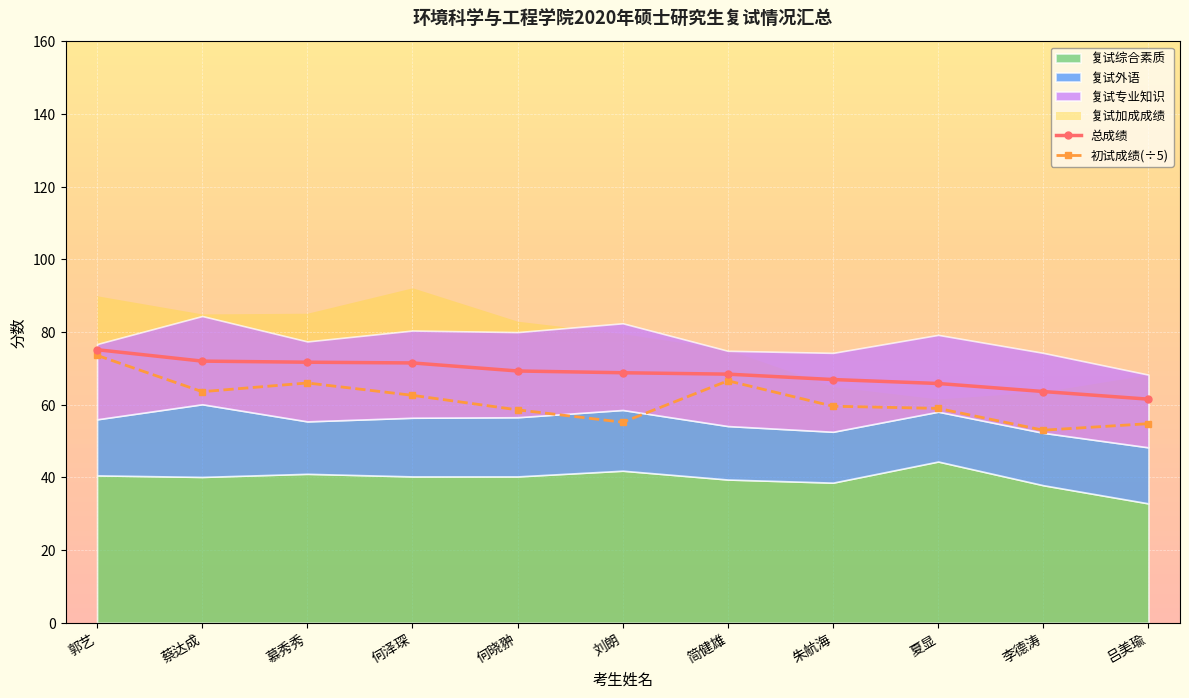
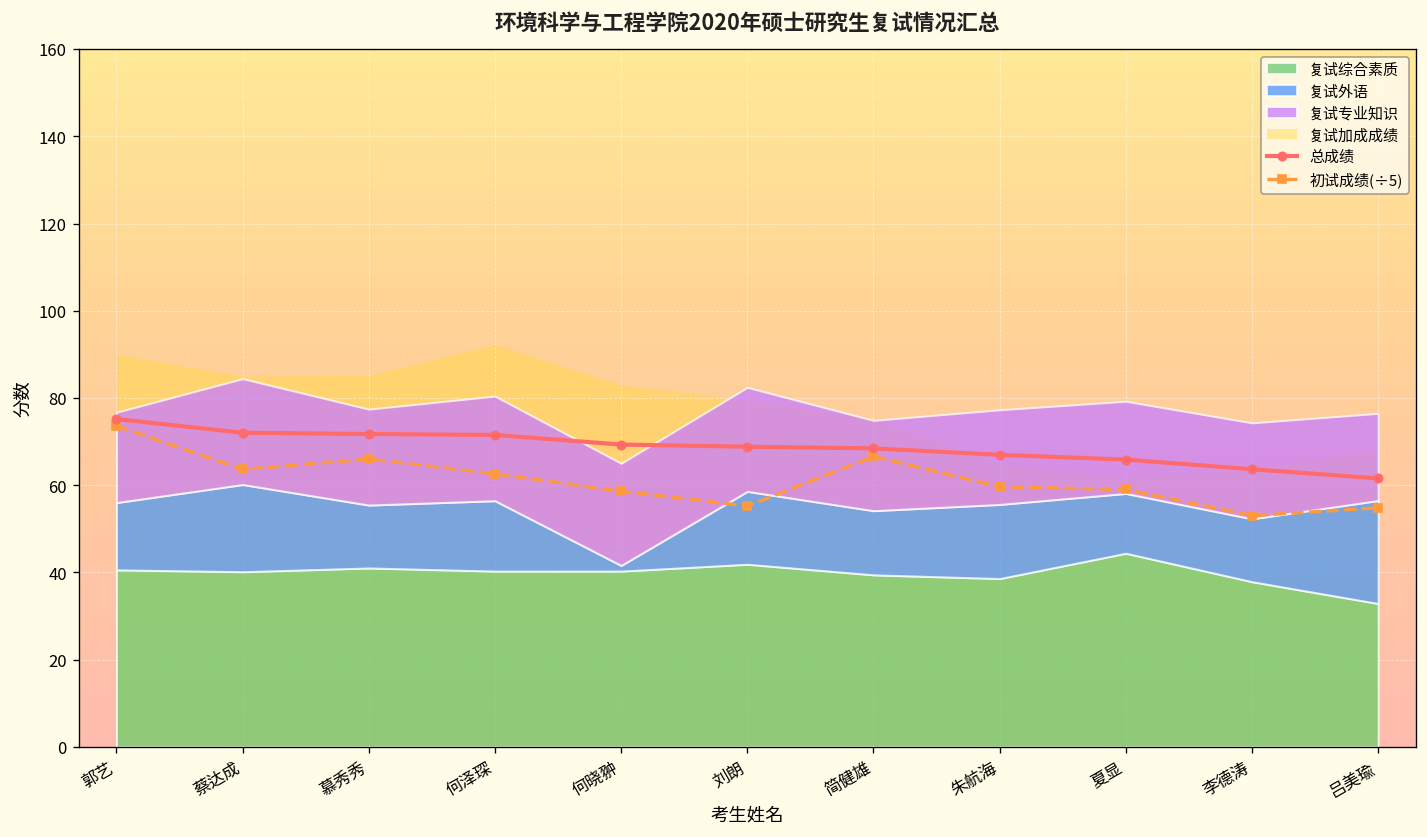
复试外语, 何晓翀: 16 -> 1
复试外语, 朱航海: 14 -> 17
复试外语, 吕美瑜: 15 -> 24
